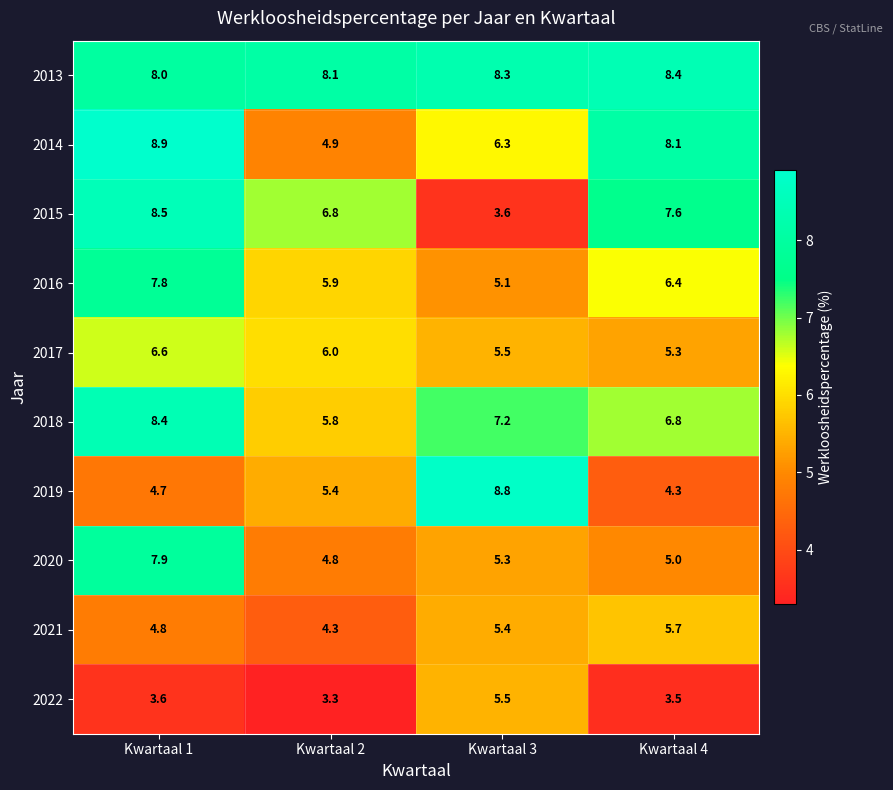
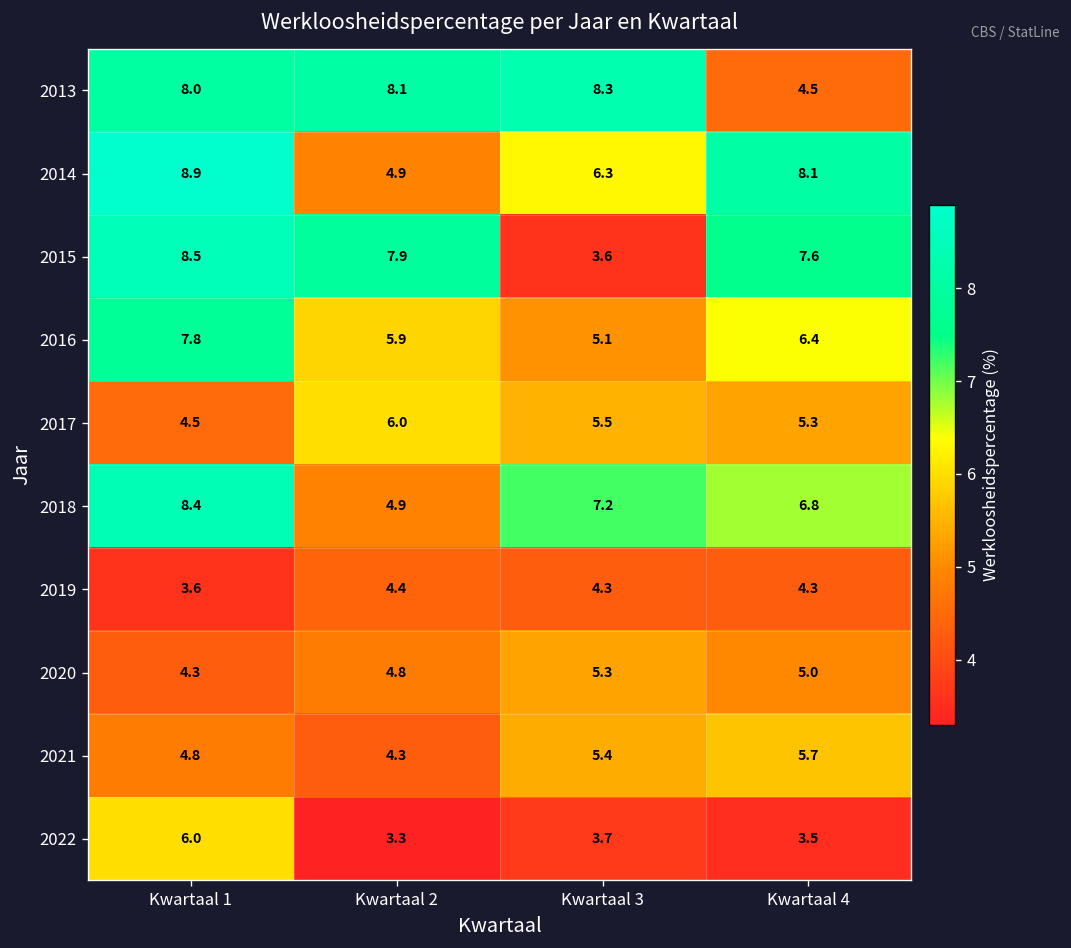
2013, Kwartaal 4: 8.4 -> 4.5
2015, Kwartaal 2: 6.8 -> 7.9
2017, Kwartaal 1: 6.6 -> 4.5
2018, Kwartaal 2: 5.8 -> 4.9
2019, Kwartaal 1: 4.7 -> 3.6
2019, Kwartaal 2: 5.4 -> 4.4
2019, Kwartaal 3: 8.8 -> 4.3
2020, Kwartaal 1: 7.9 -> 4.3
2022, Kwartaal 1: 3.6 -> 6.0
2022, Kwartaal 3: 5.5 -> 3.7
